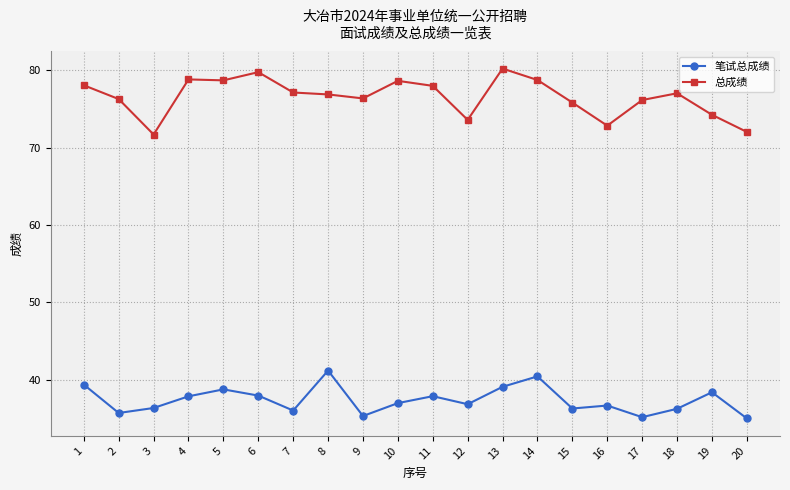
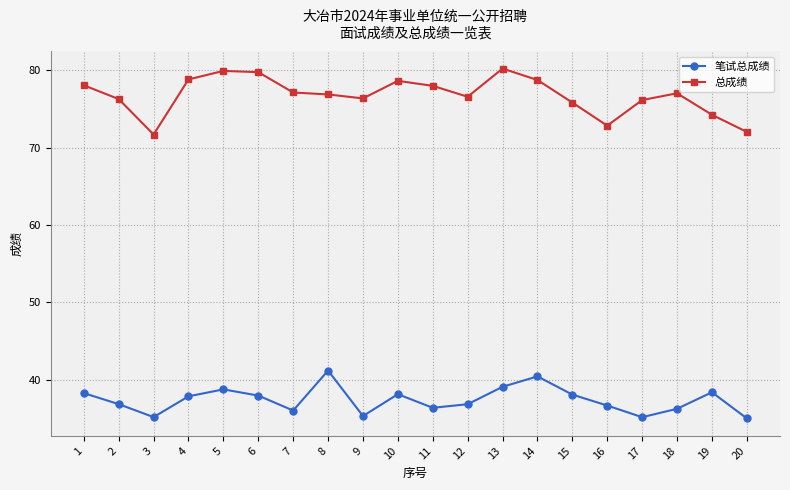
笔试总成绩, 1: 39 -> 38
笔试总成绩, 2: 36 -> 37
笔试总成绩, 3: 36 -> 35
总成绩, 5: 79 -> 80
笔试总成绩, 10: 37 -> 38
笔试总成绩, 11: 38 -> 36
总成绩, 12: 74 -> 77
笔试总成绩, 15: 36 -> 38
